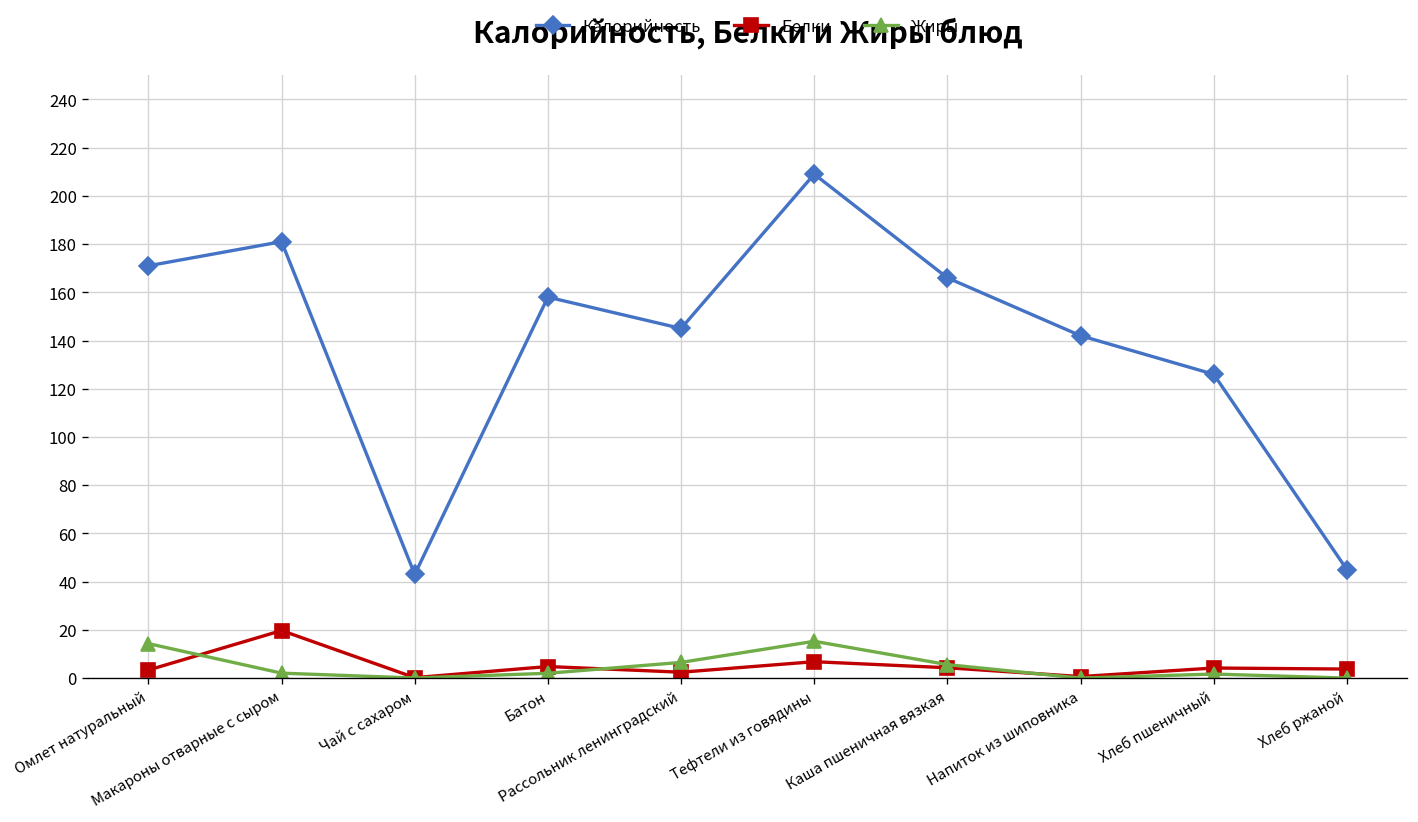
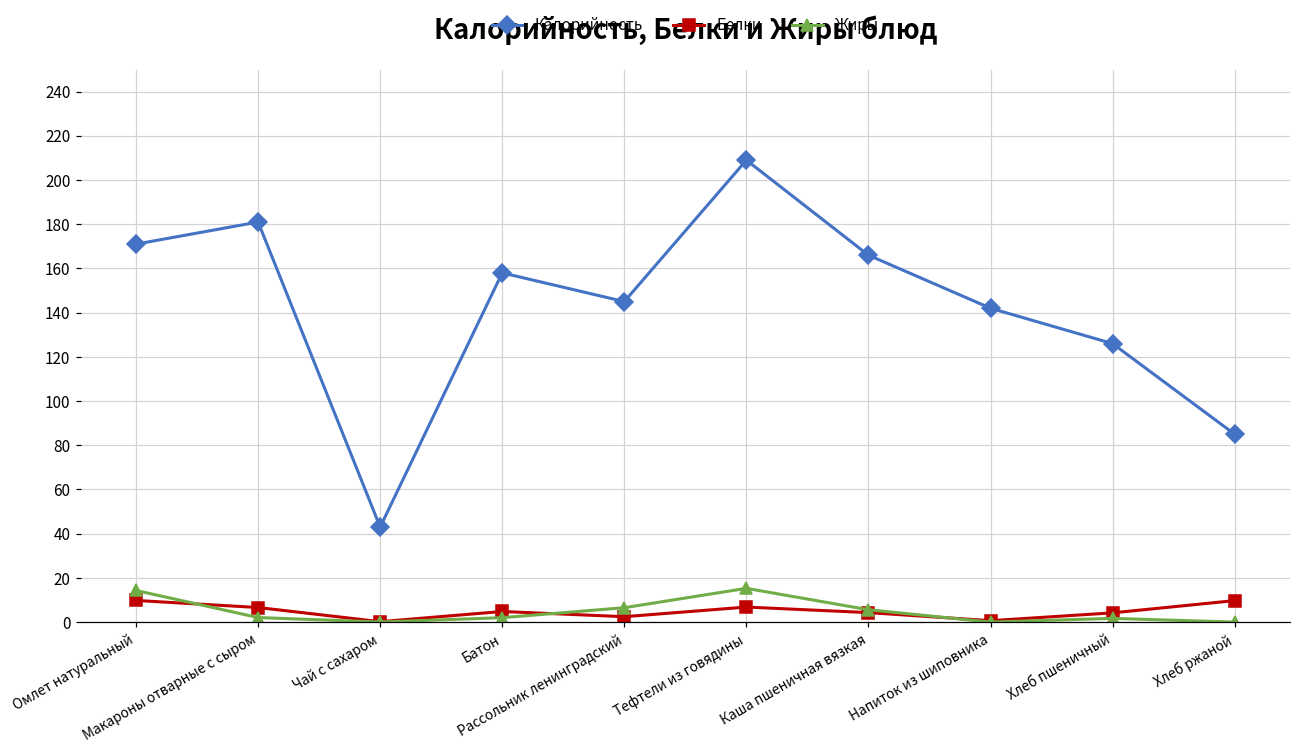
Белки, Омлет натуральный: 3 -> 10
Белки, Макароны отварные с сыром: 20 -> 7
Калорийность, Хлеб ржаной: 45 -> 85
Белки, Хлеб ржаной: 4 -> 10
